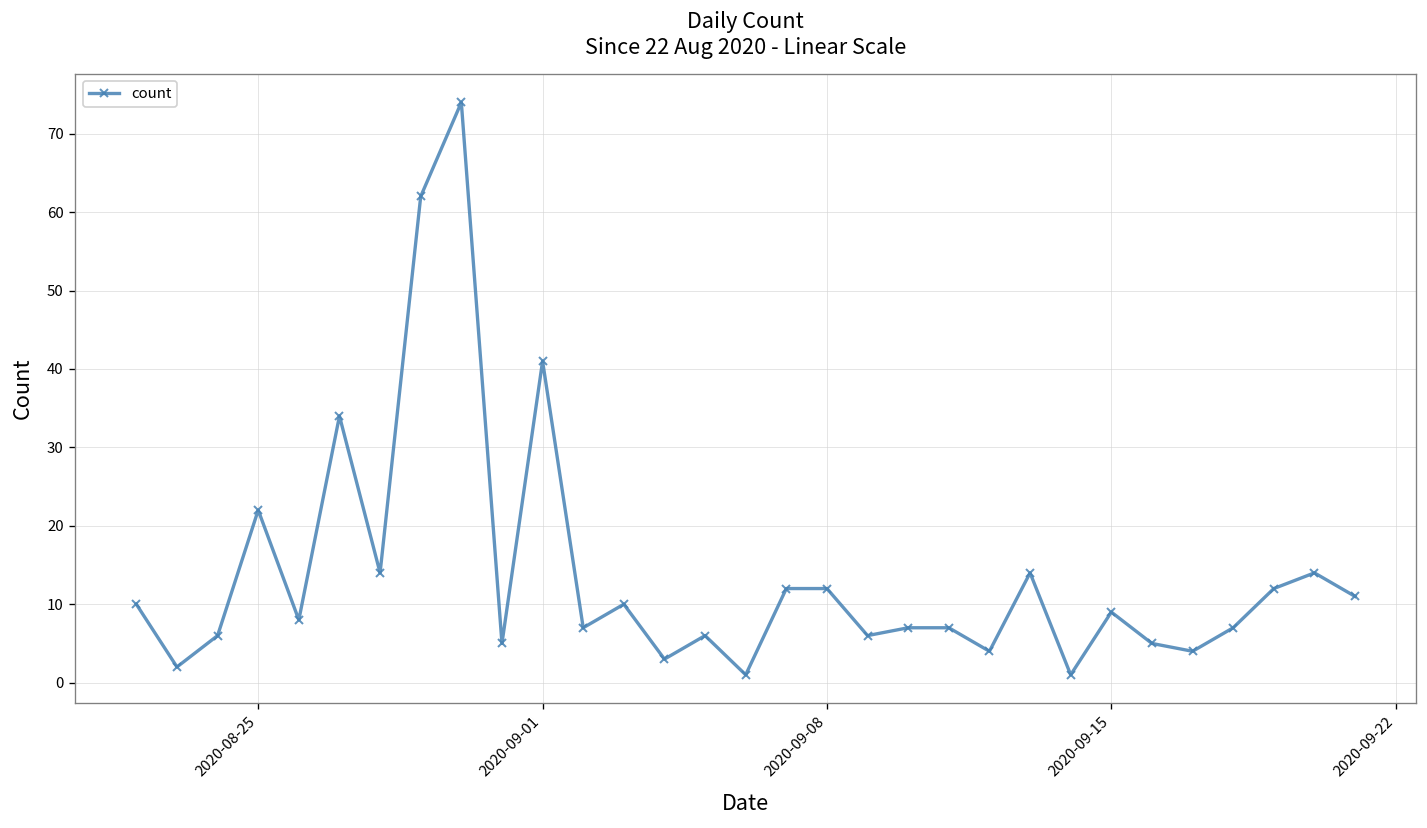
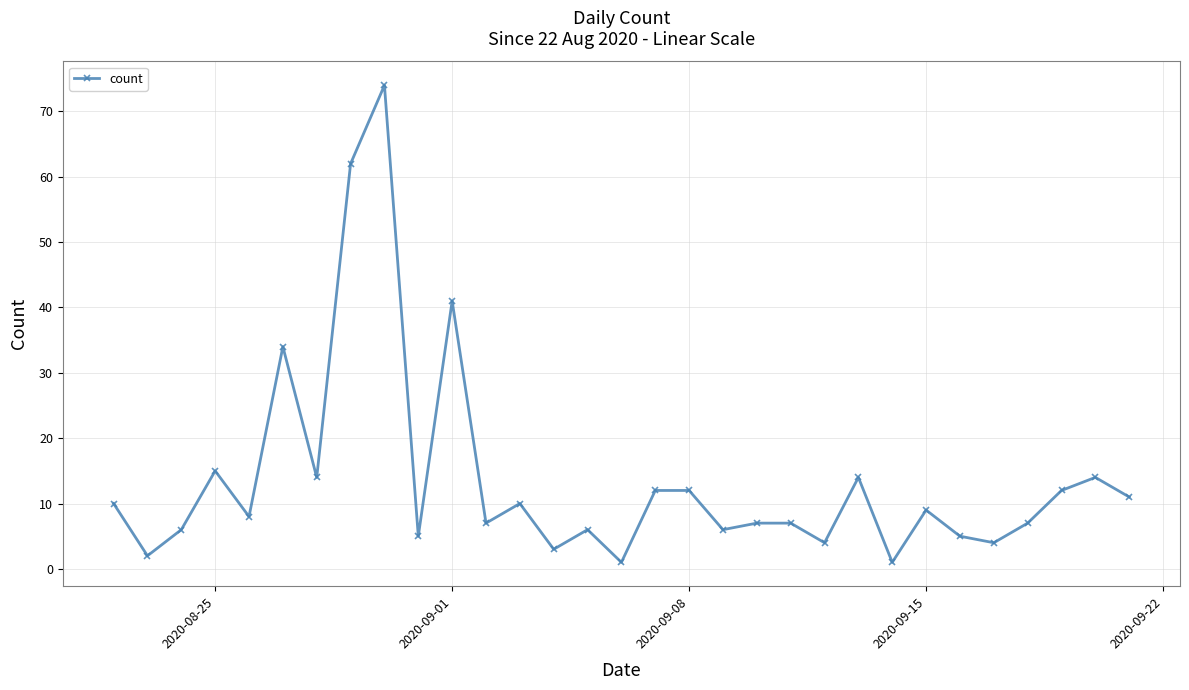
2020-08-25: 22 -> 15
